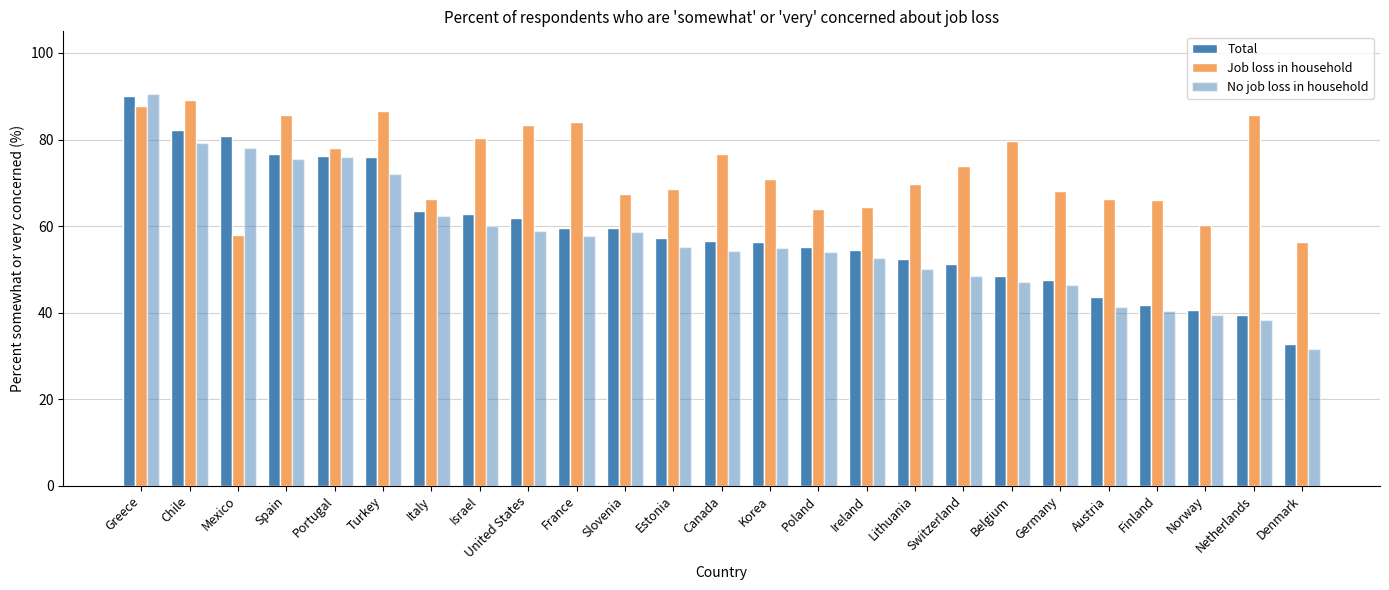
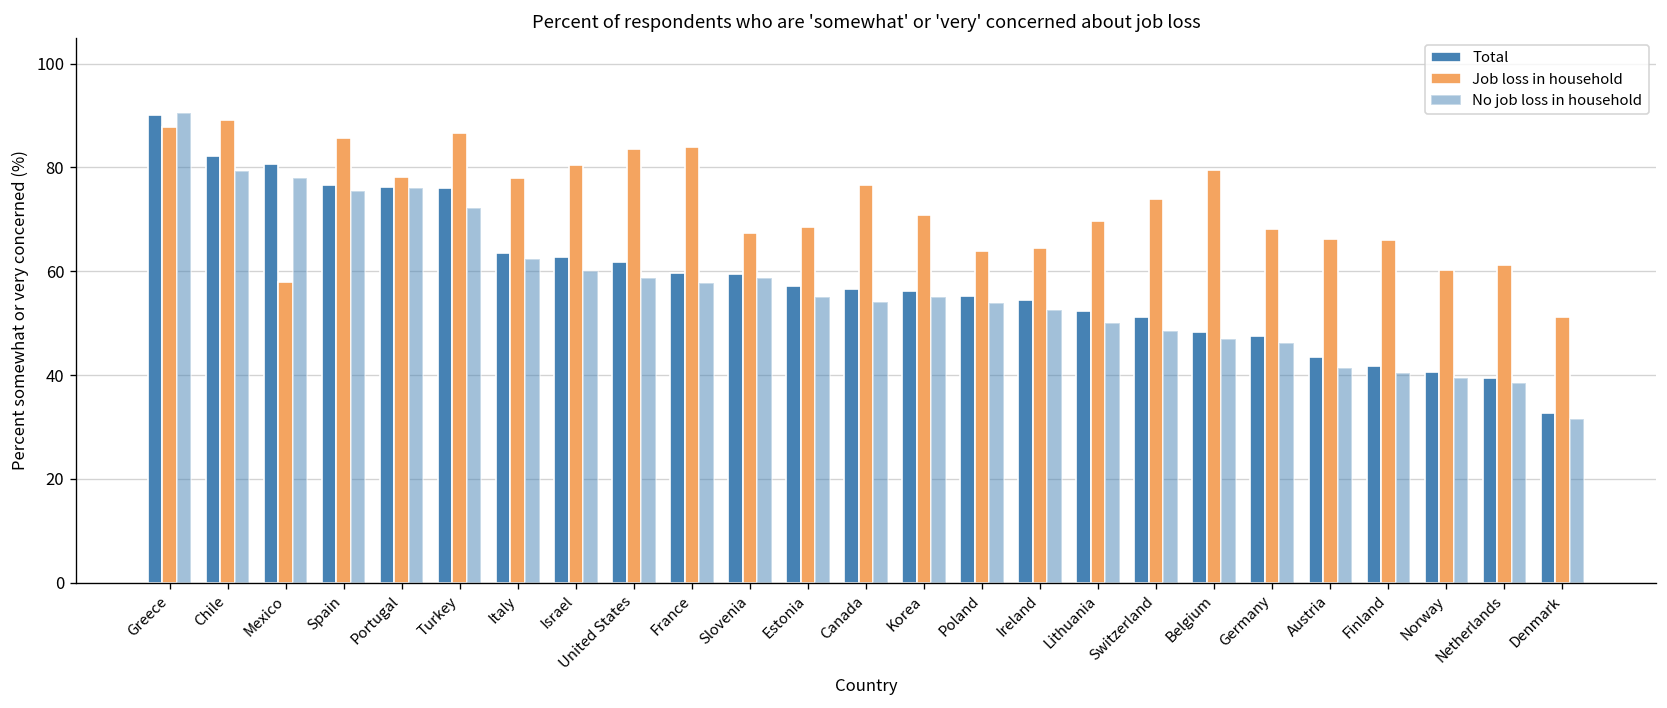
Job loss in household, Italy: 66 -> 78
Job loss in household, Netherlands: 86 -> 61
Job loss in household, Denmark: 56 -> 51
